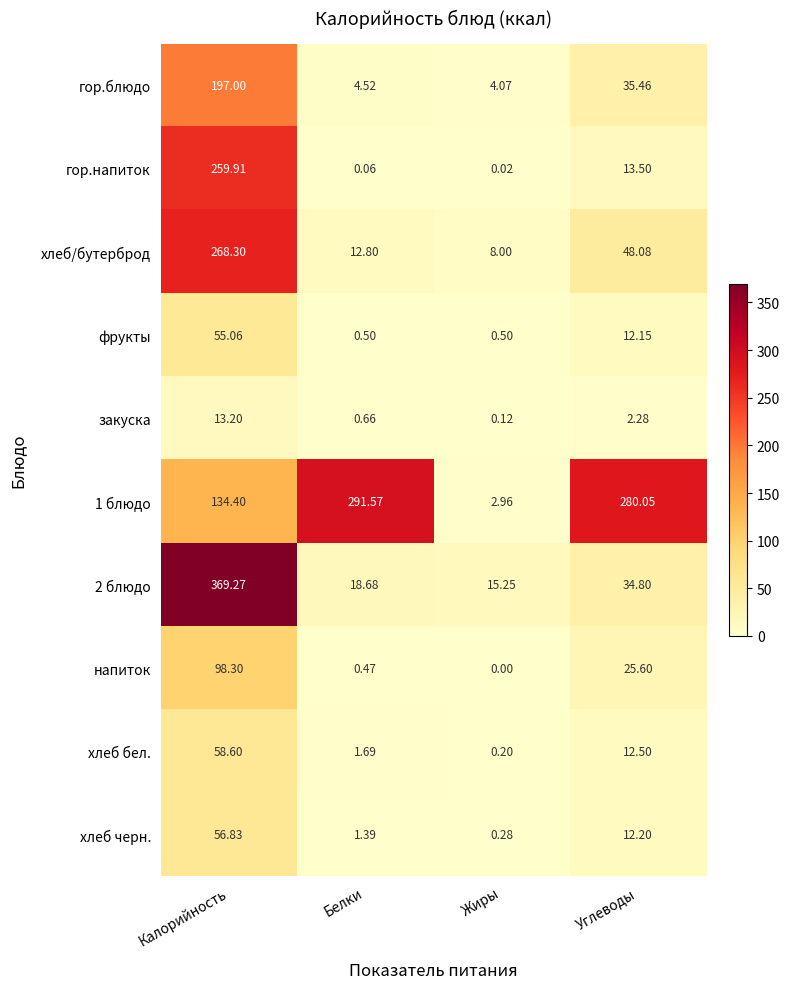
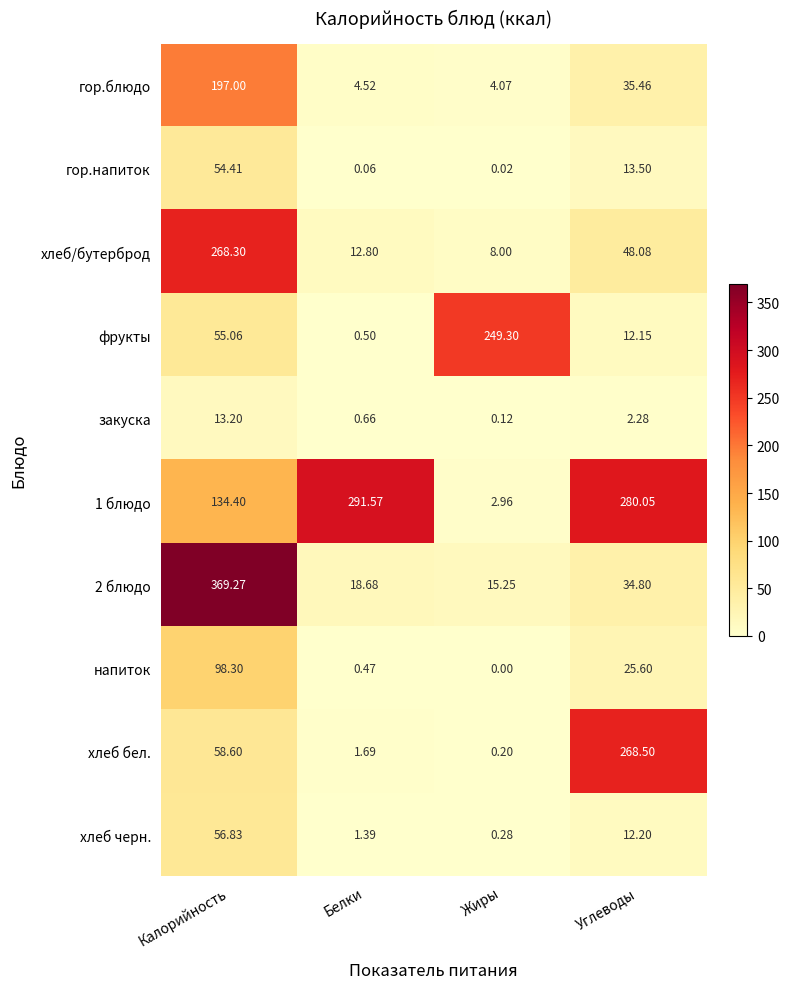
гор.напиток, Калорийность: 259.91 -> 54.41
фрукты, Жиры: 0.50 -> 249.30
хлеб бел., Углеводы: 12.50 -> 268.50
